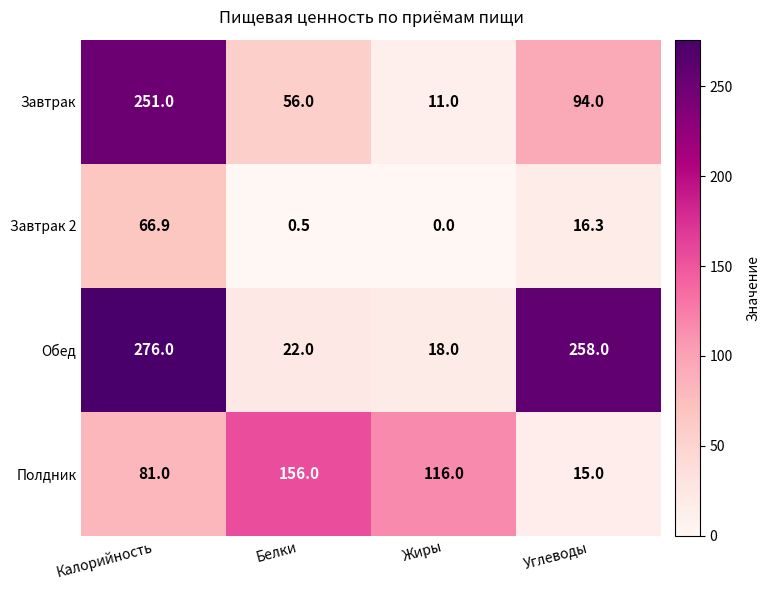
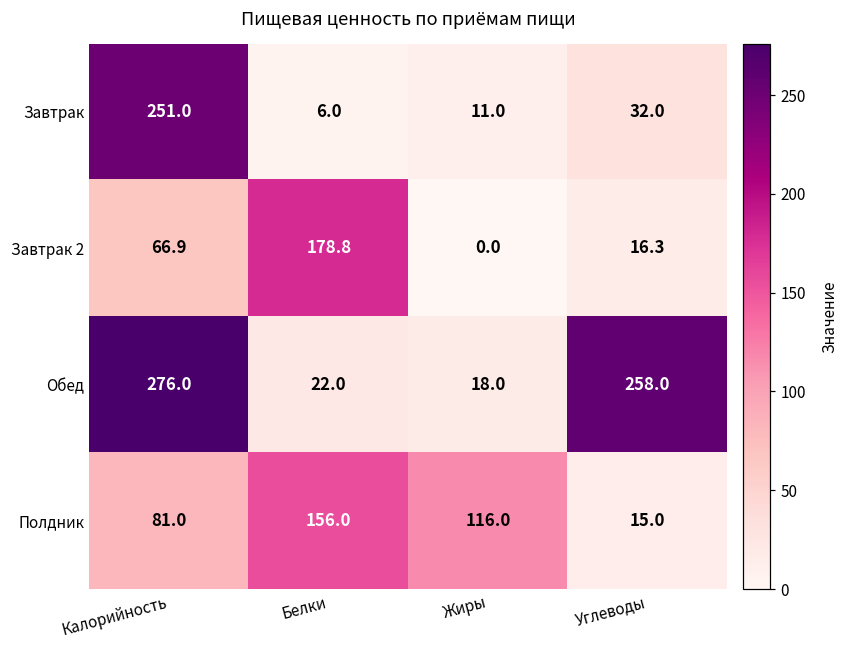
Завтрак, Белки: 56.0 -> 6.0
Завтрак, Углеводы: 94.0 -> 32.0
Завтрак 2, Белки: 0.5 -> 178.8
